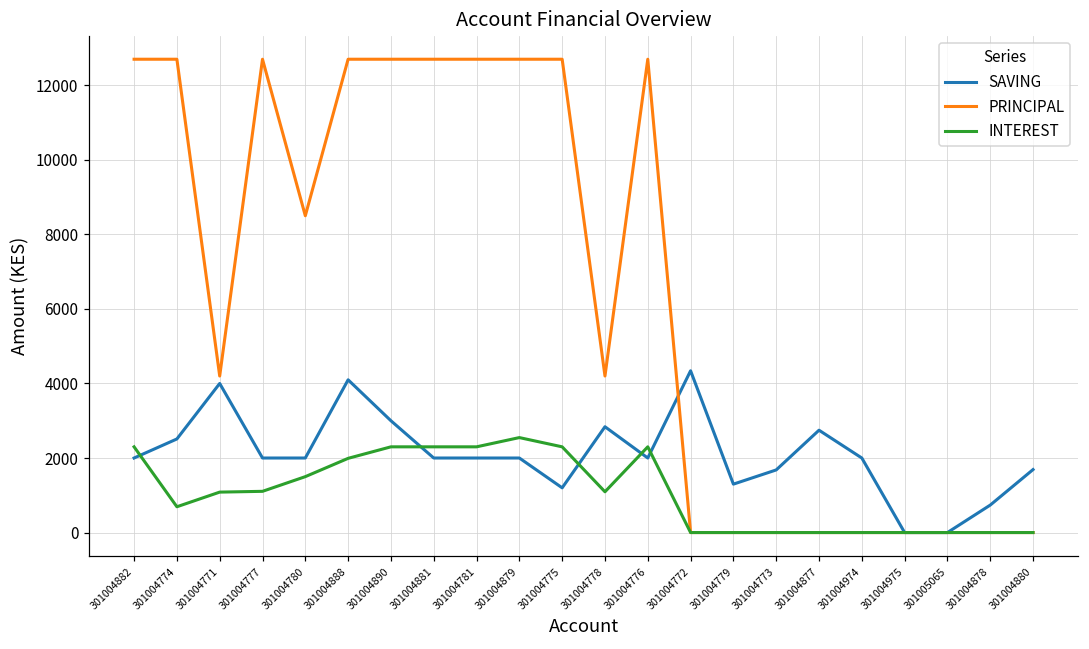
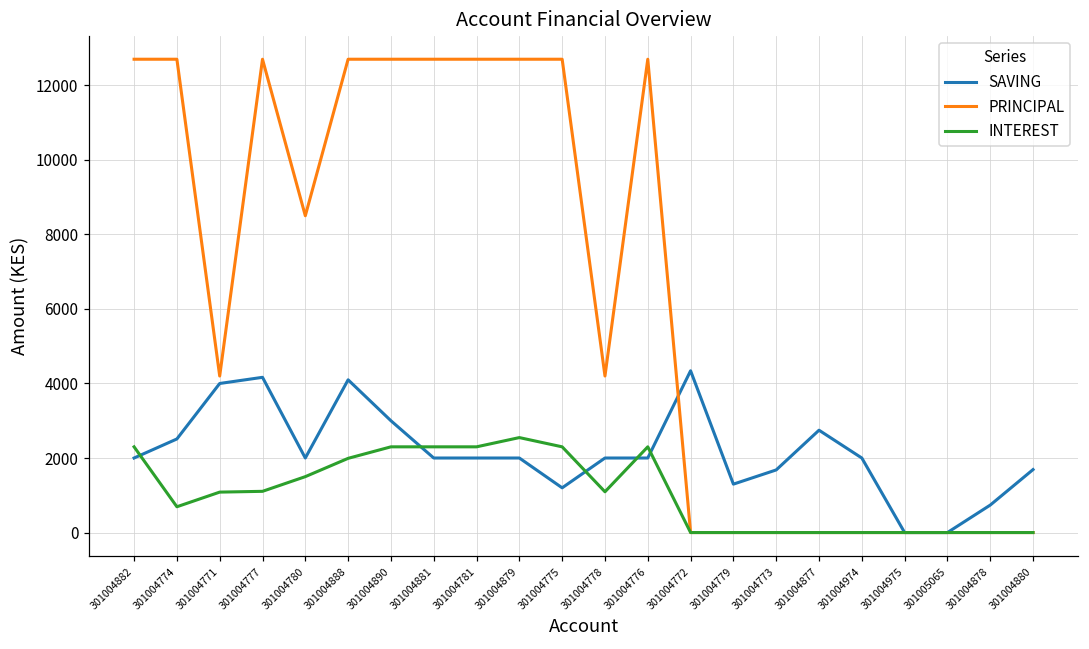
SAVING, 301004777: 2000 -> 4200
SAVING, 301004778: 2800 -> 2000
